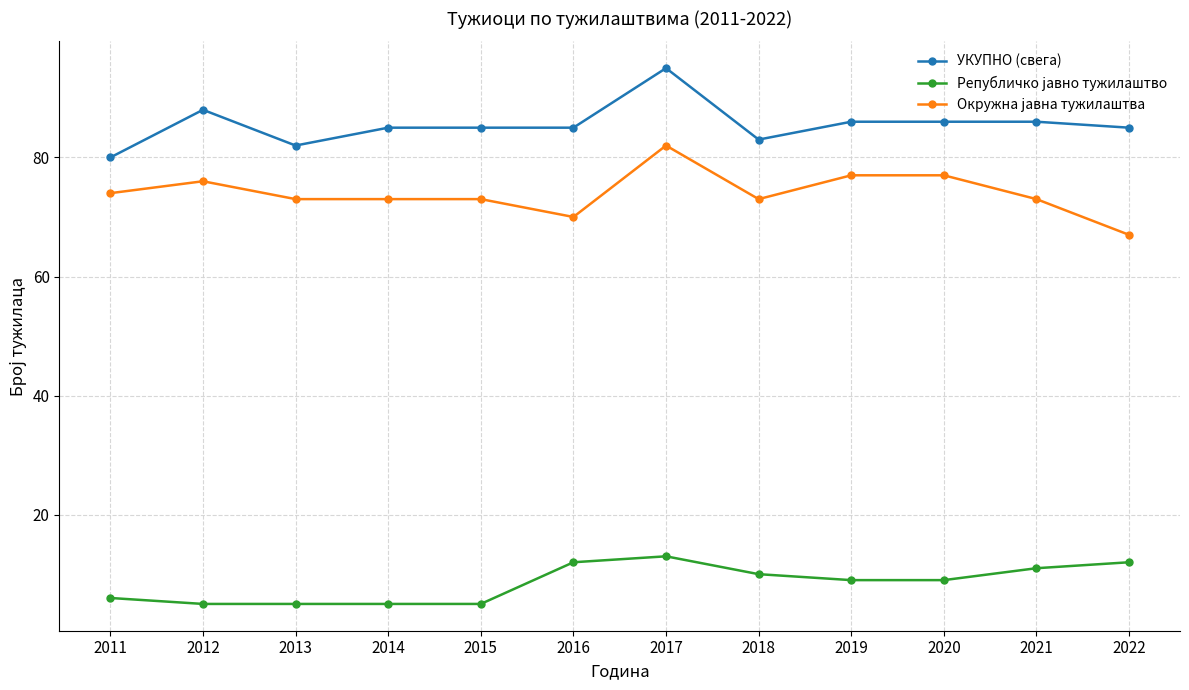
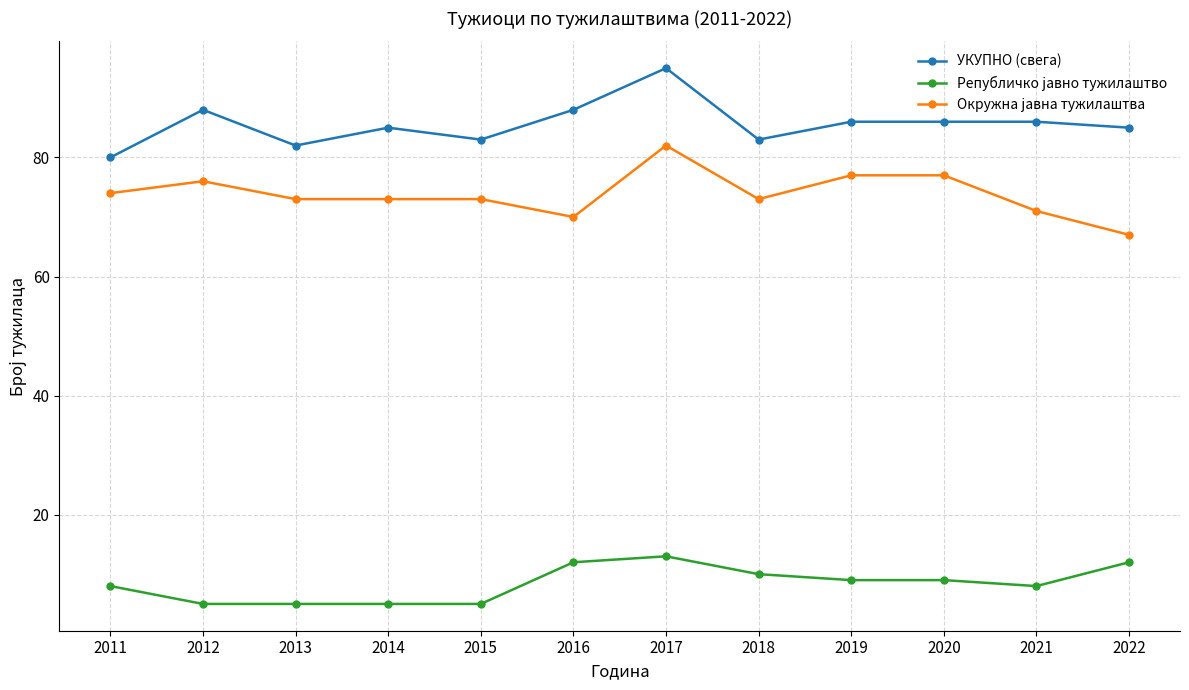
Републичко јавно тужилаштво, 2011: 6 -> 8
УКУПНО (свега), 2015: 85 -> 83
УКУПНО (свега), 2016: 85 -> 88
Републичко јавно тужилаштво, 2021: 11 -> 8
Окружна јавна тужилаштва, 2021: 73 -> 71
